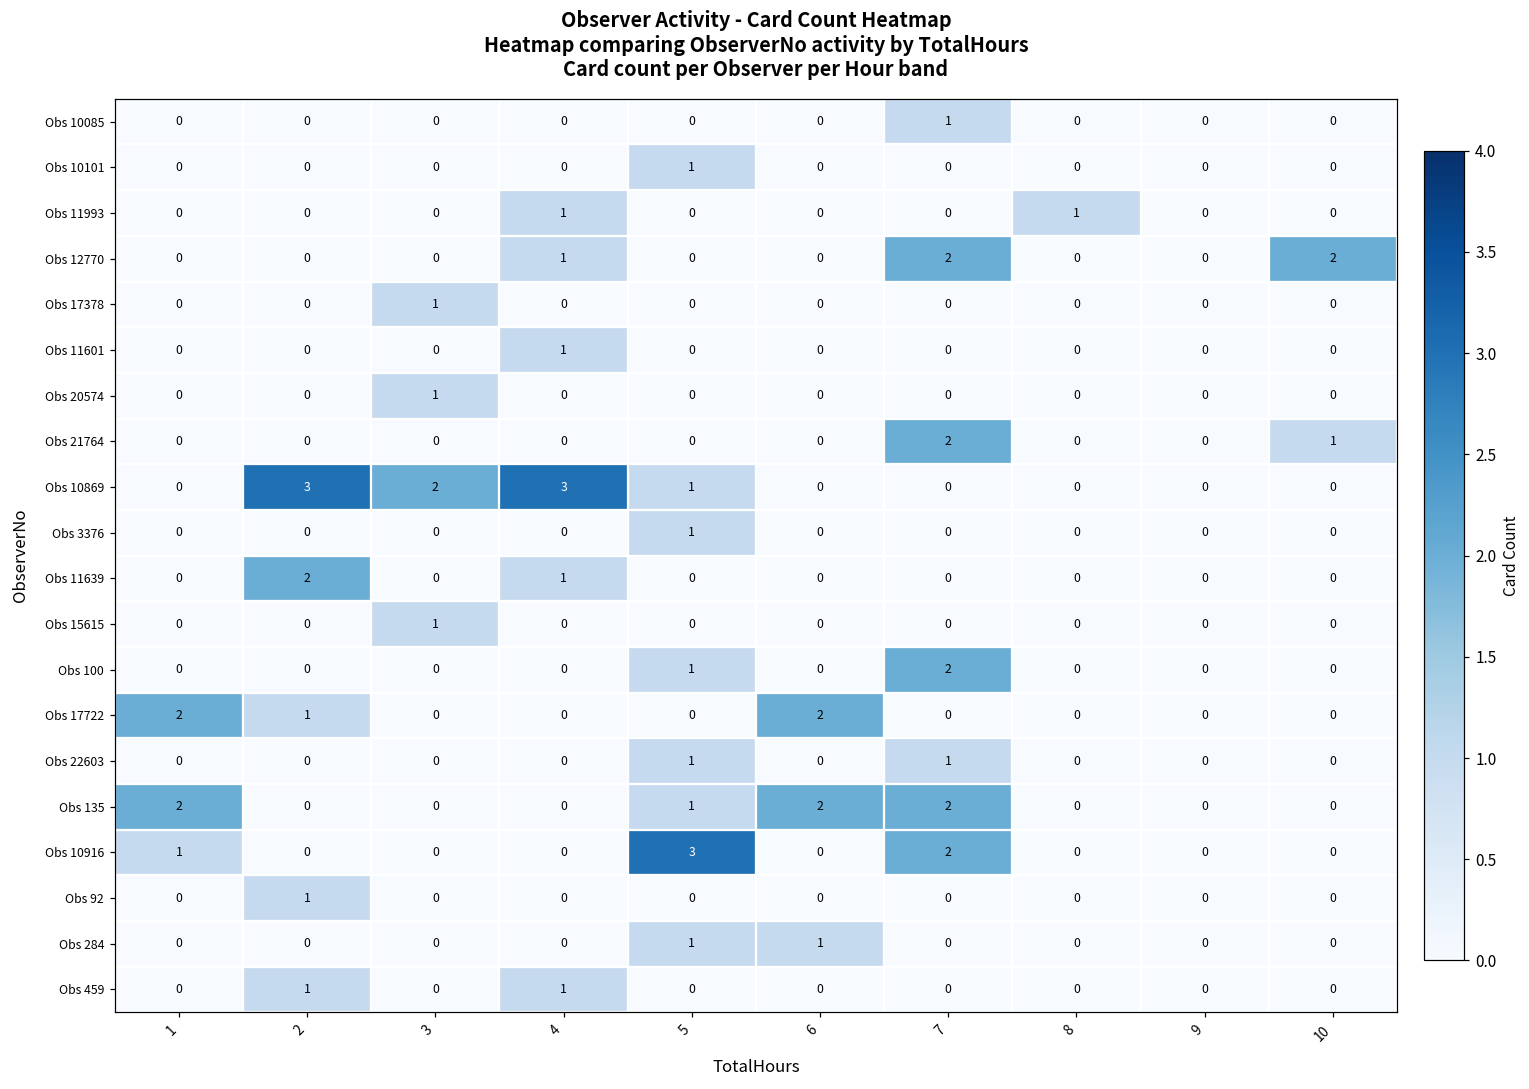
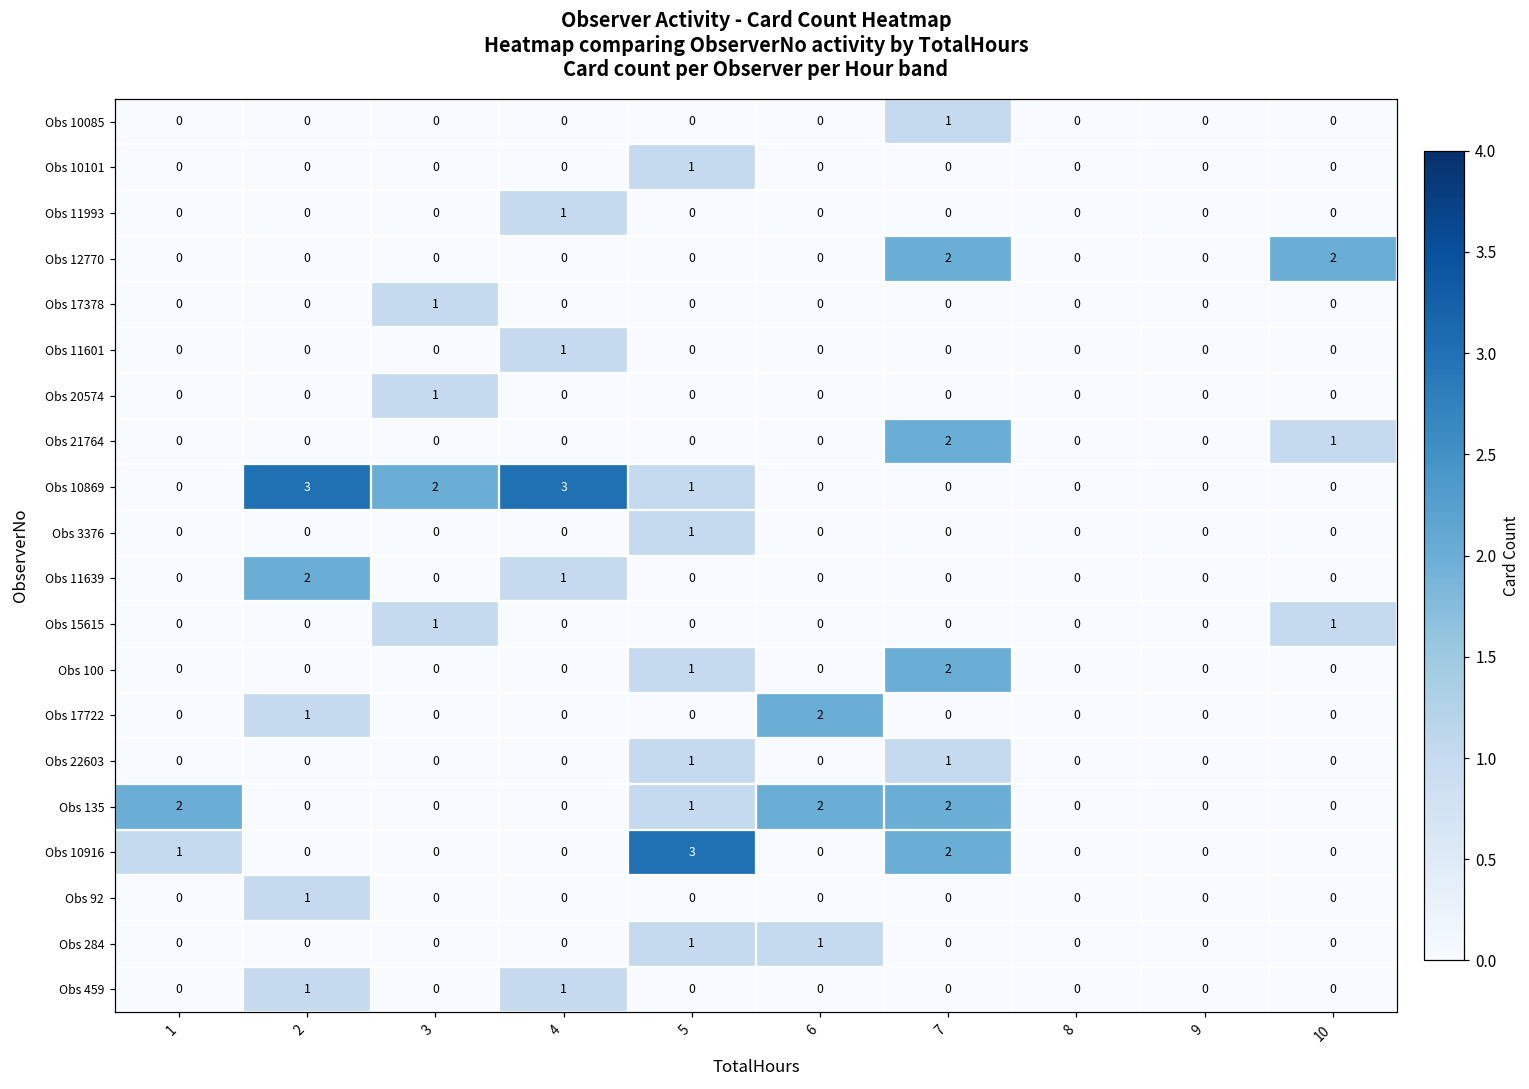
Obs 11993, 8: 1 -> 0
Obs 12770, 4: 1 -> 0
Obs 15615, 10: 0 -> 1
Obs 17722, 1: 2 -> 0
